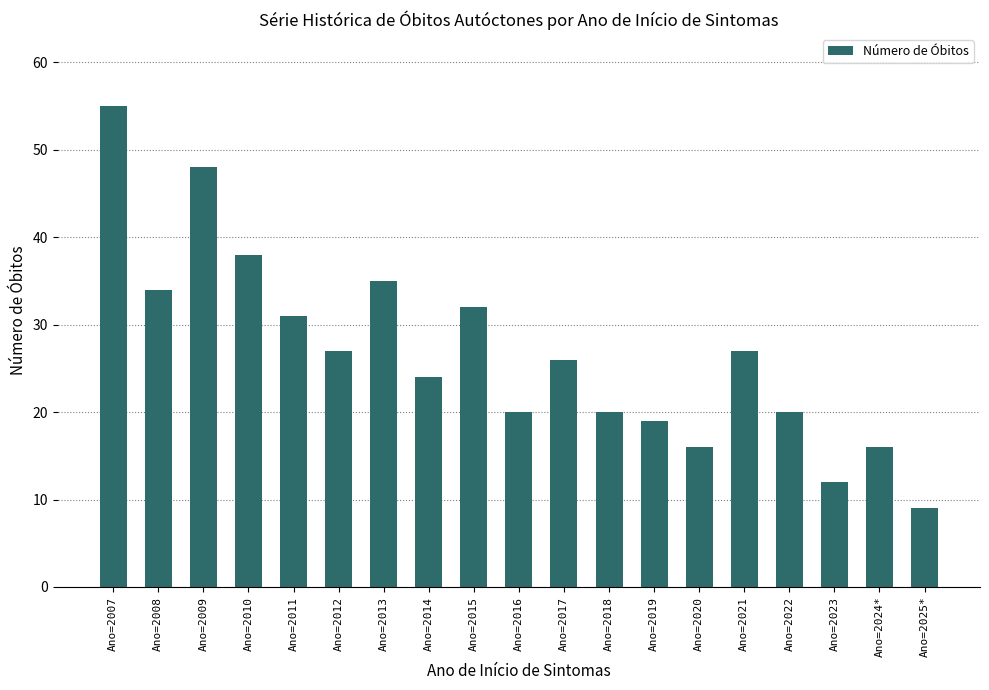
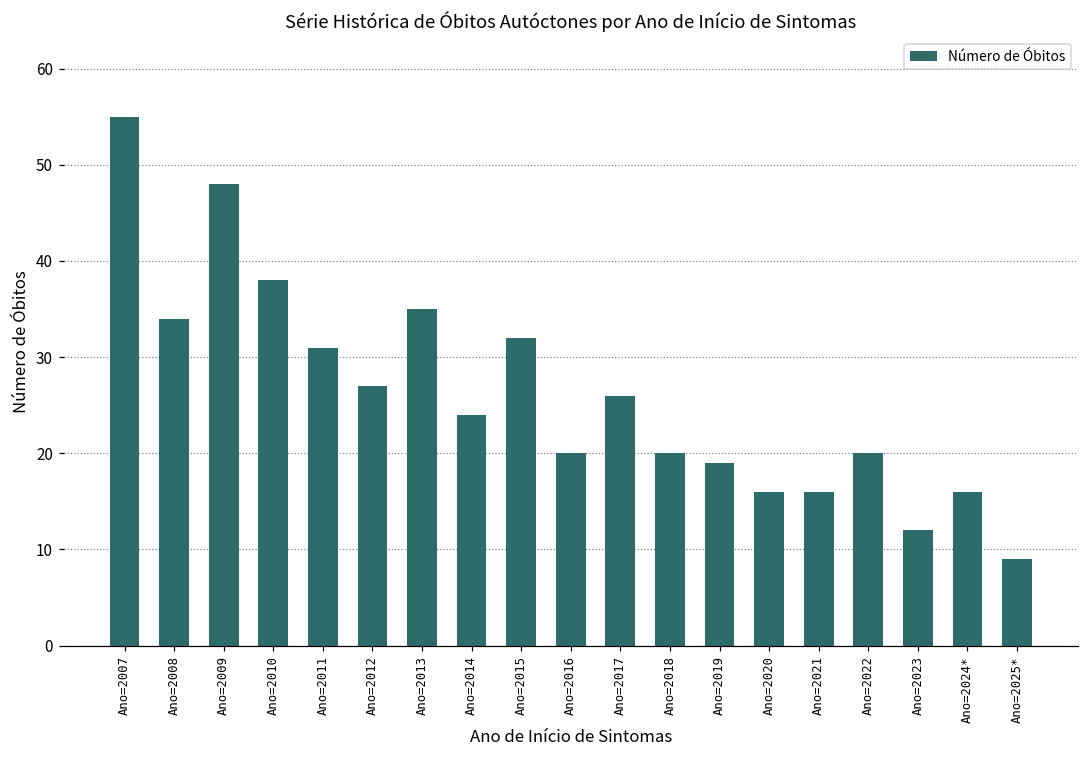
Ano=2021: 27 -> 16
